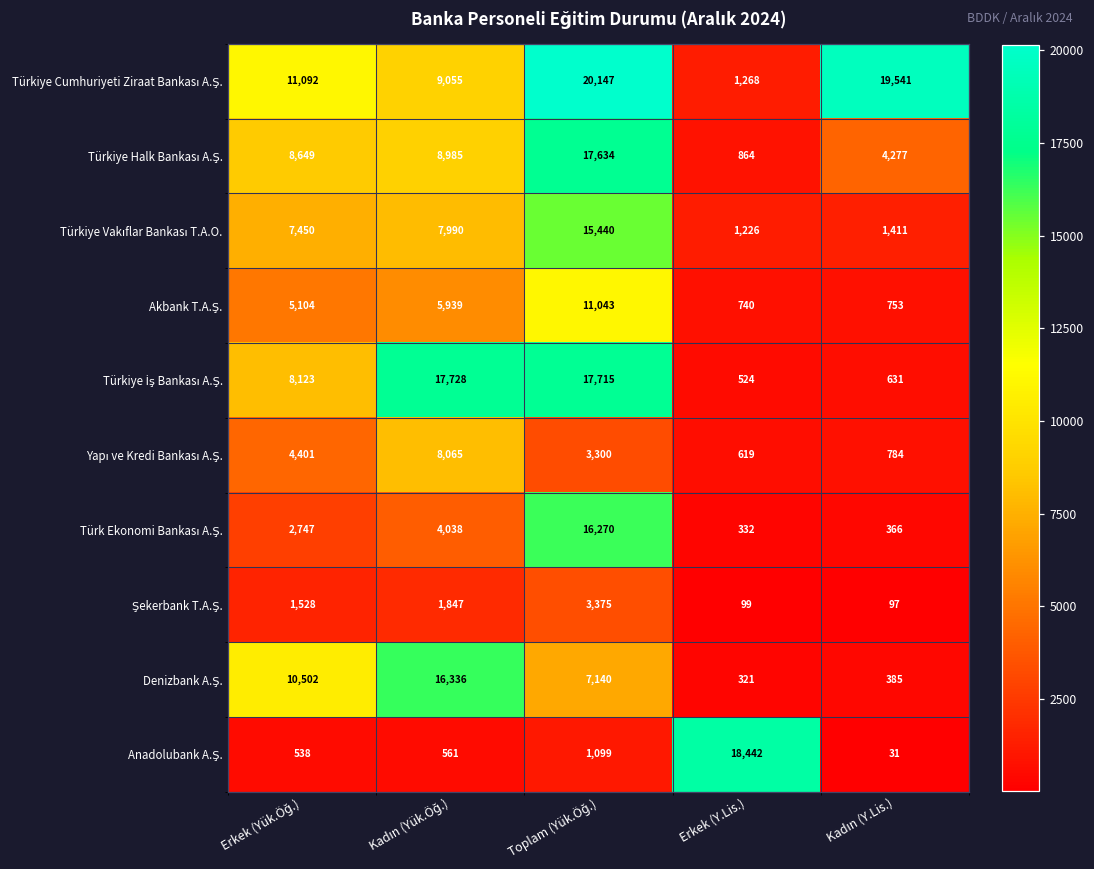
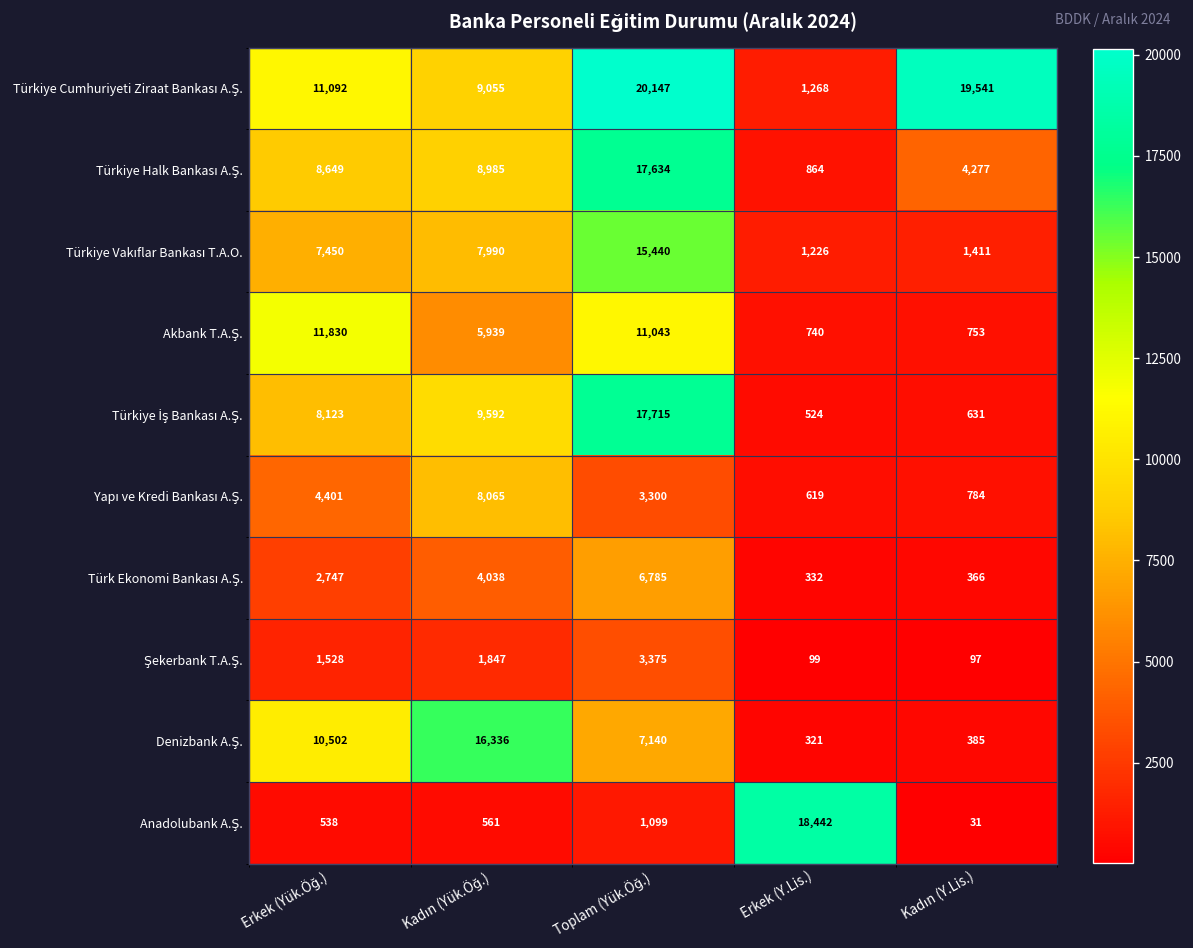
Akbank T.A.Ş., Erkek (Yük.Öğ.): 5,104 -> 11,830
Türkiye İş Bankası A.Ş., Kadın (Yük.Öğ.): 17,728 -> 9,592
Türk Ekonomi Bankası A.Ş., Toplam (Yük.Öğ.): 16,270 -> 6,785
